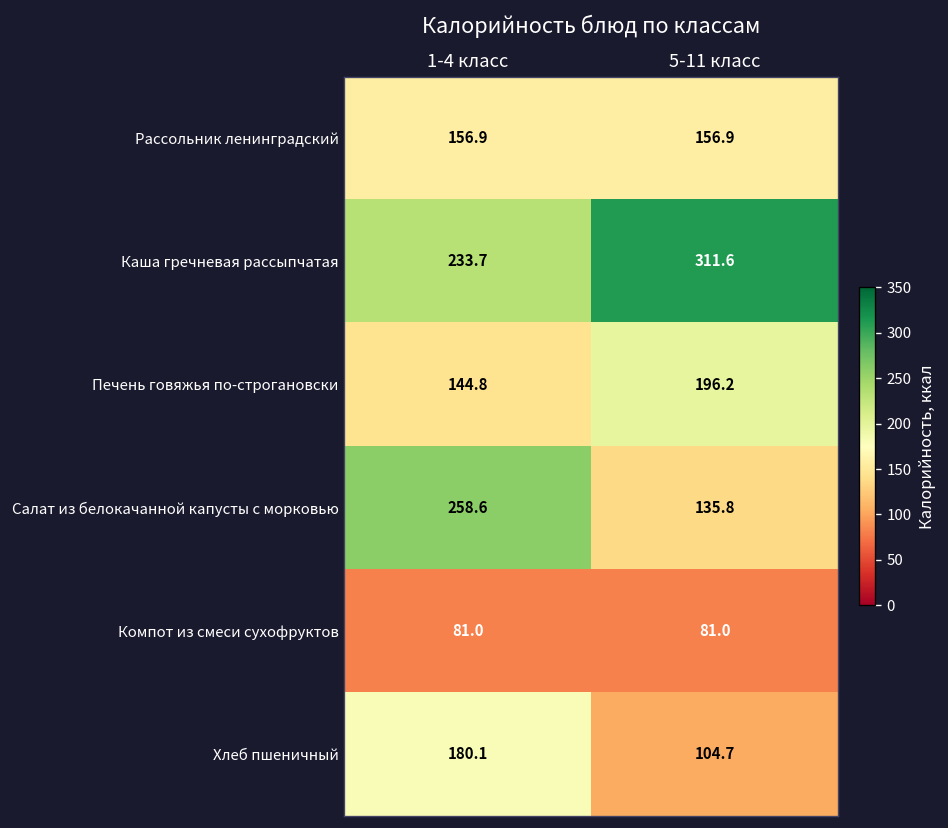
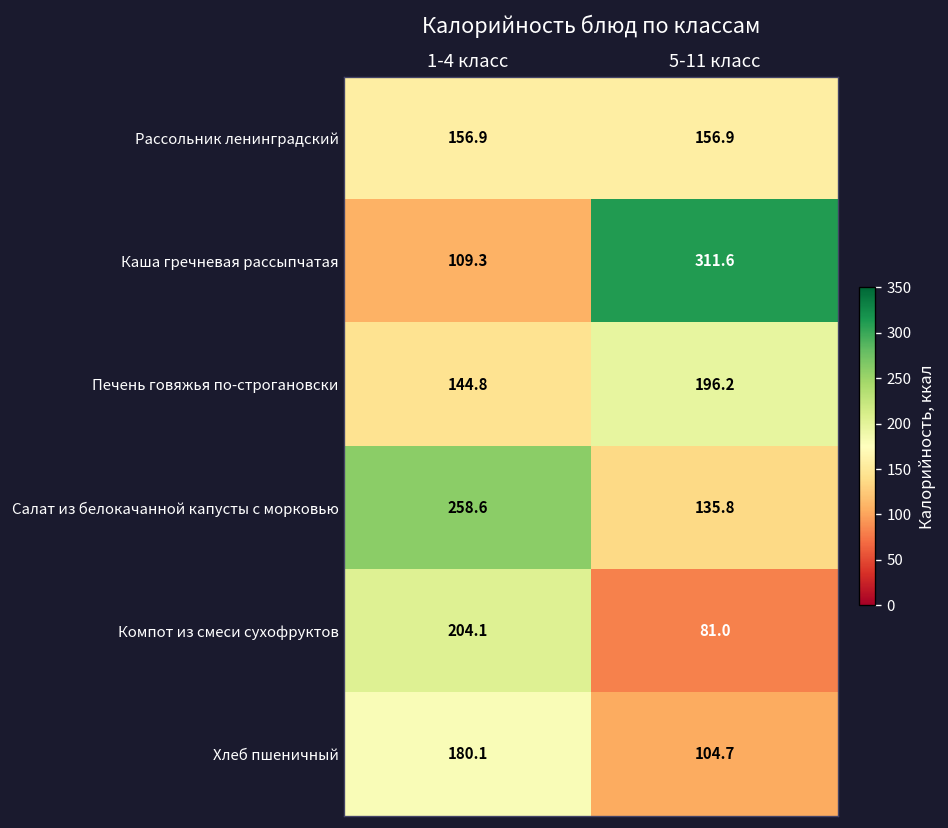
Каша гречневая рассыпчатая, 1-4 класс: 233.7 -> 109.3
Компот из смеси сухофруктов, 1-4 класс: 81.0 -> 204.1
